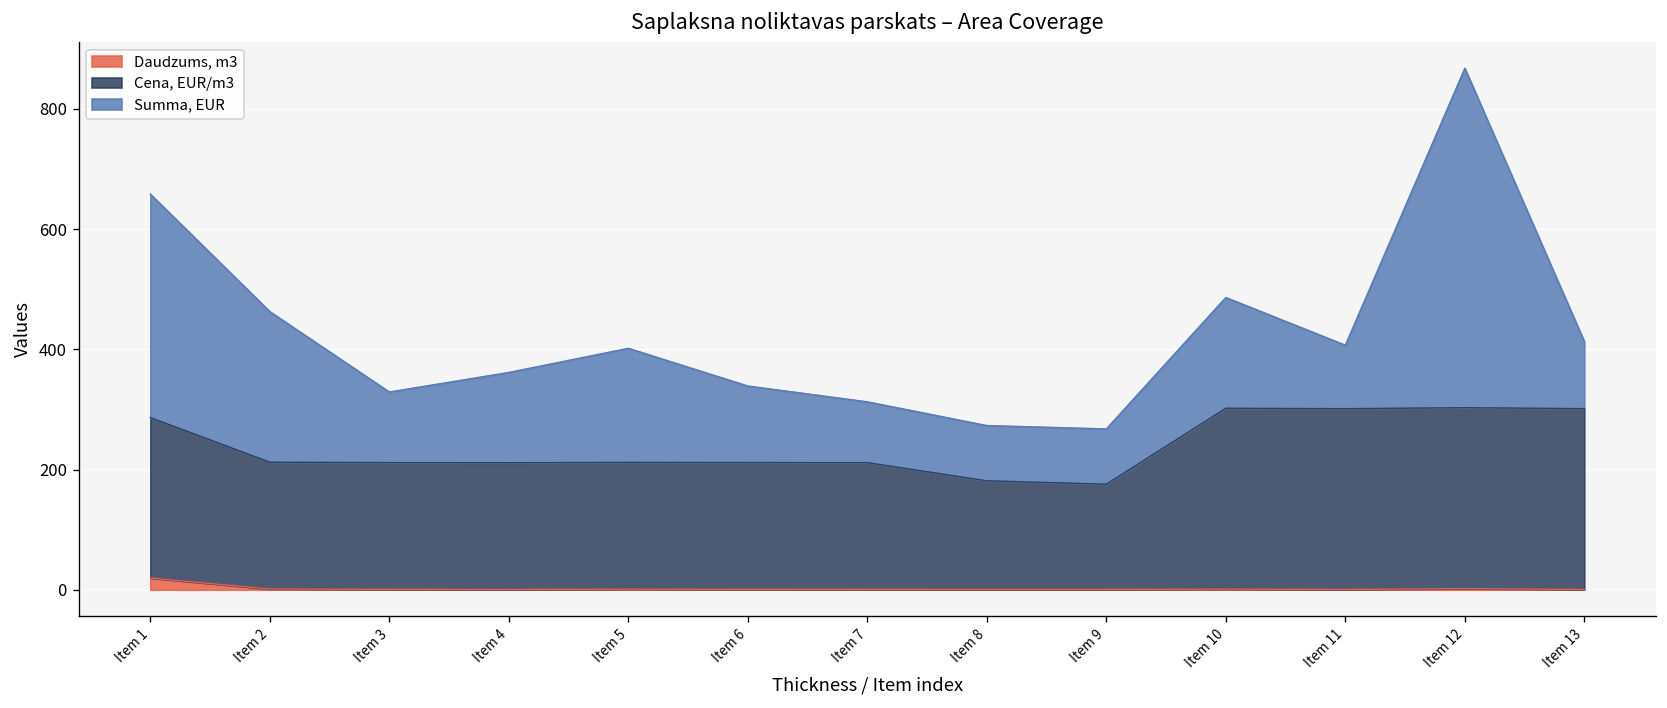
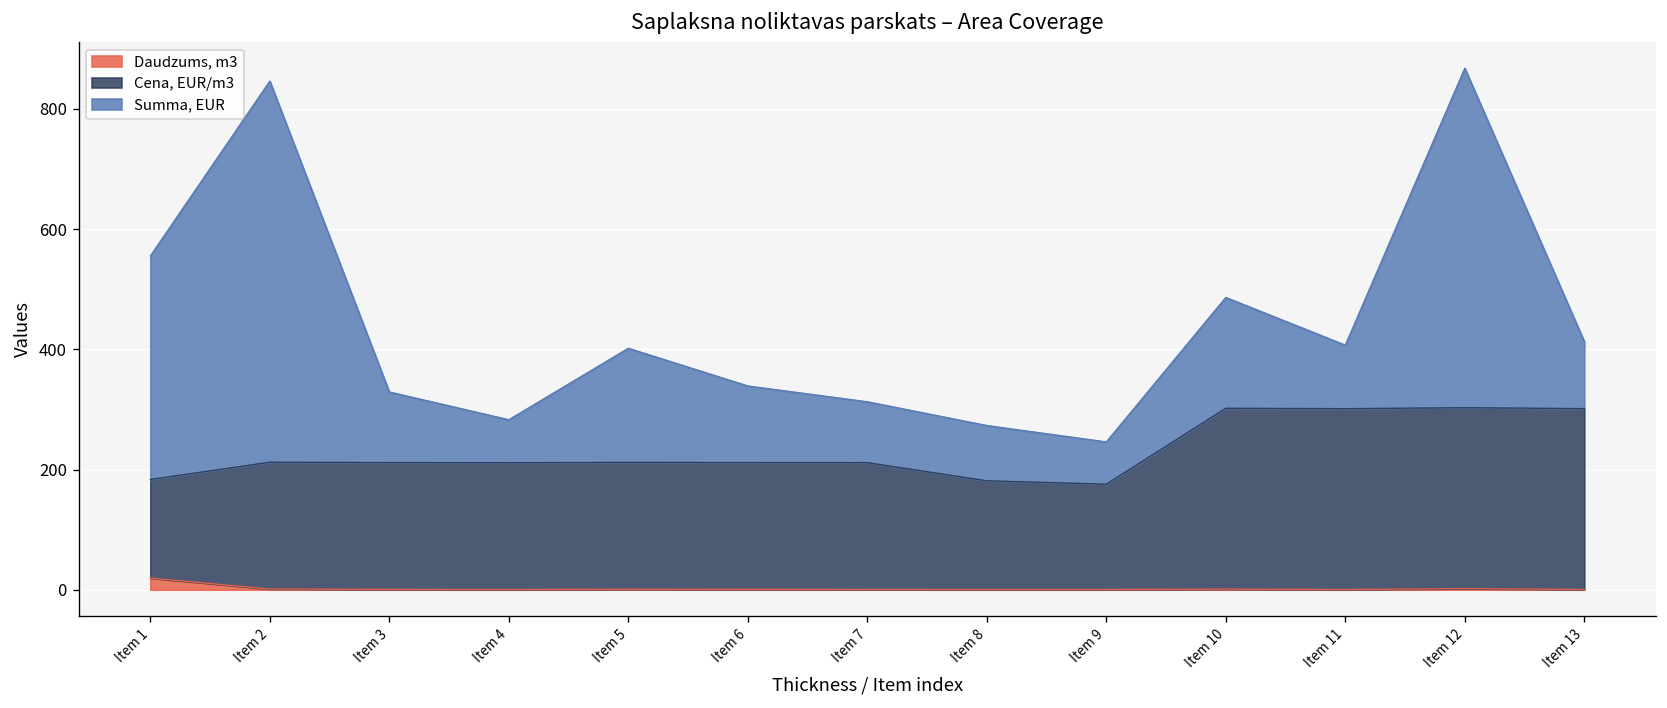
Cena, EUR/m3, Item 1: 270 -> 160
Summa, EUR, Item 2: 250 -> 630
Summa, EUR, Item 4: 150 -> 70
Summa, EUR, Item 9: 90 -> 70
